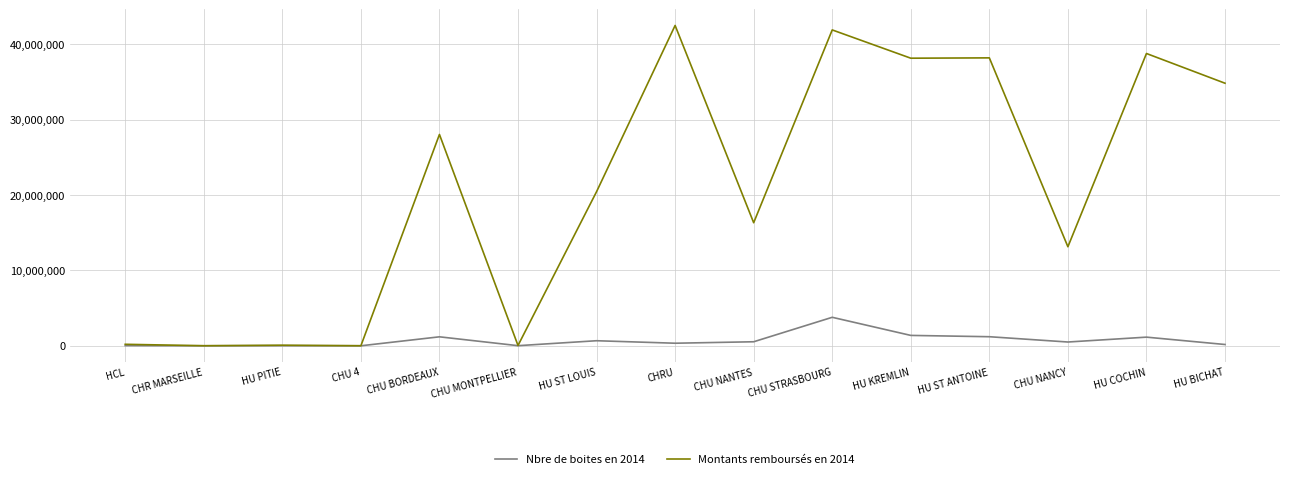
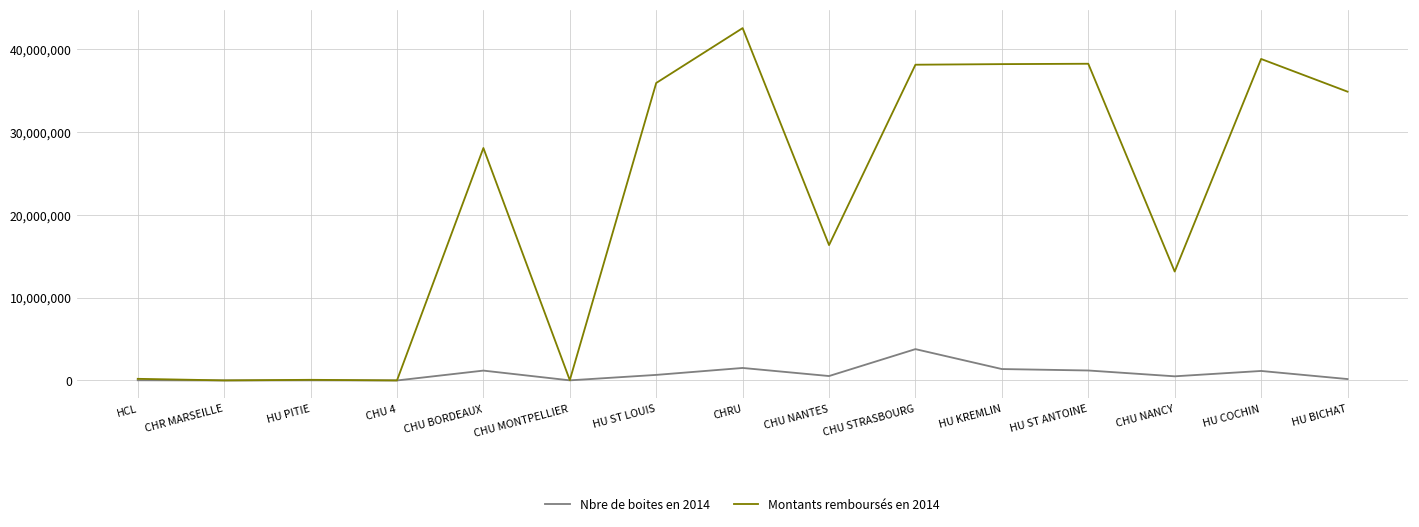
Montants remboursés en 2014, HU ST LOUIS: 20,000,000 -> 36,000,000
Nbre de boites en 2014, CHRU: 0 -> 2,000,000
Montants remboursés en 2014, CHU STRASBOURG: 42,000,000 -> 38,000,000
